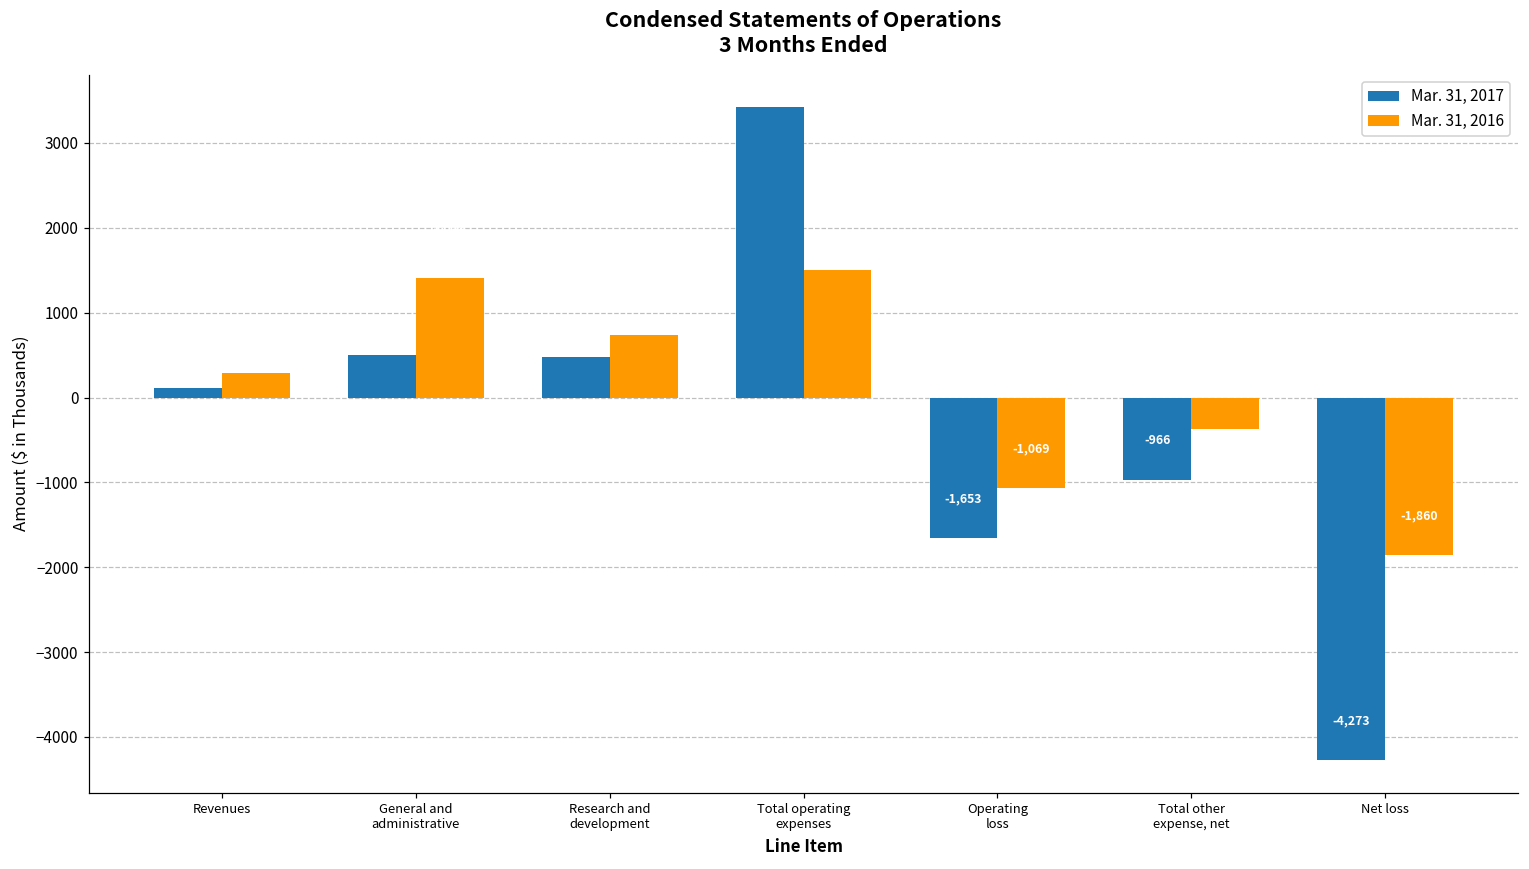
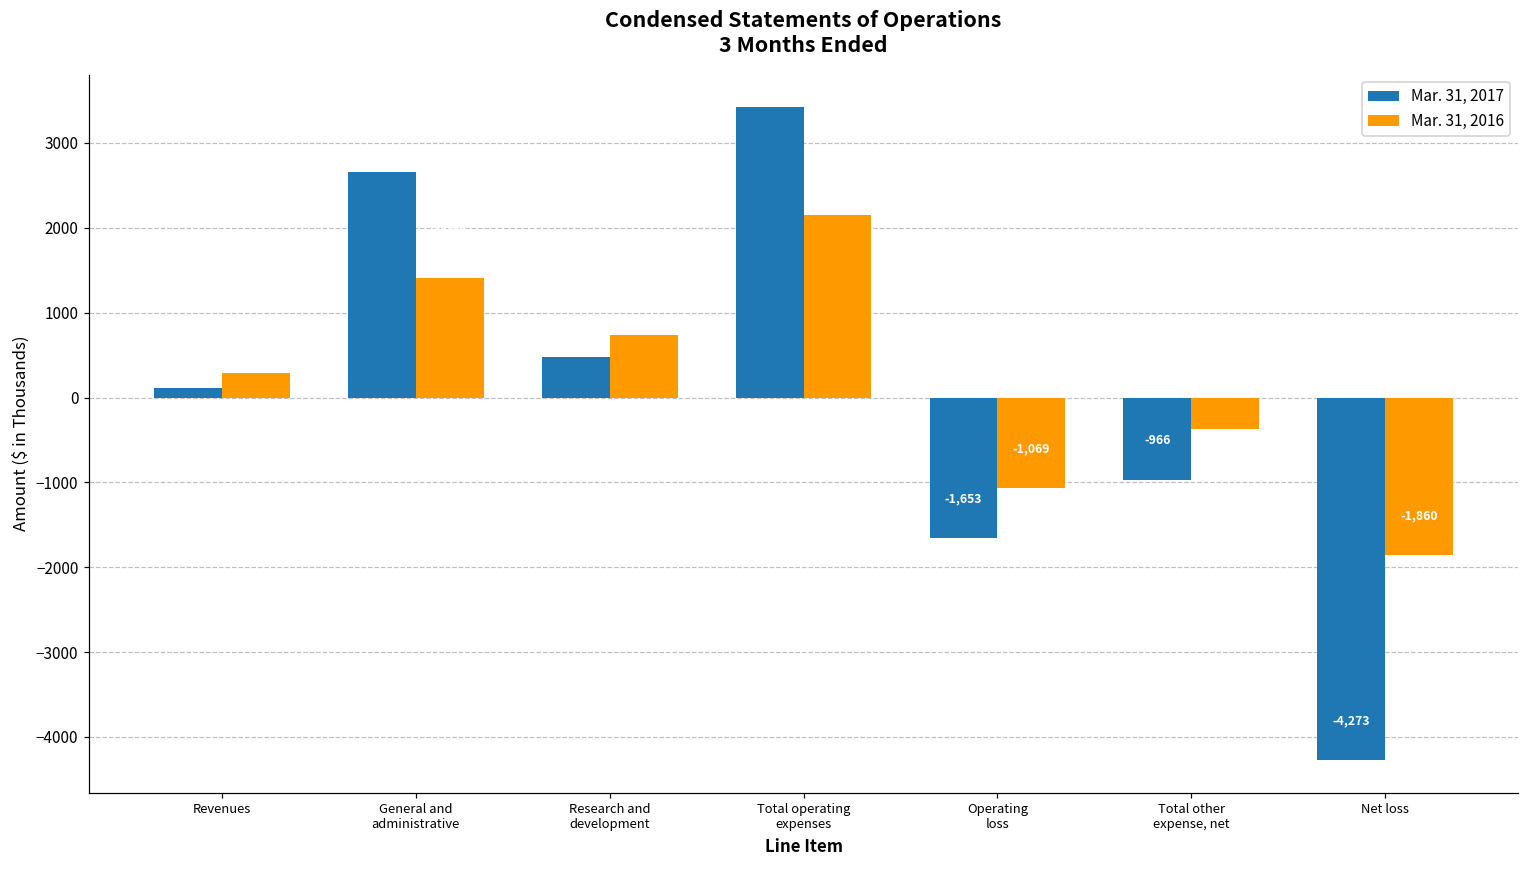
Mar. 31, 2017, General and administrative: 500 -> 2700
Mar. 31, 2016, Total operating expenses: 1500 -> 2100
